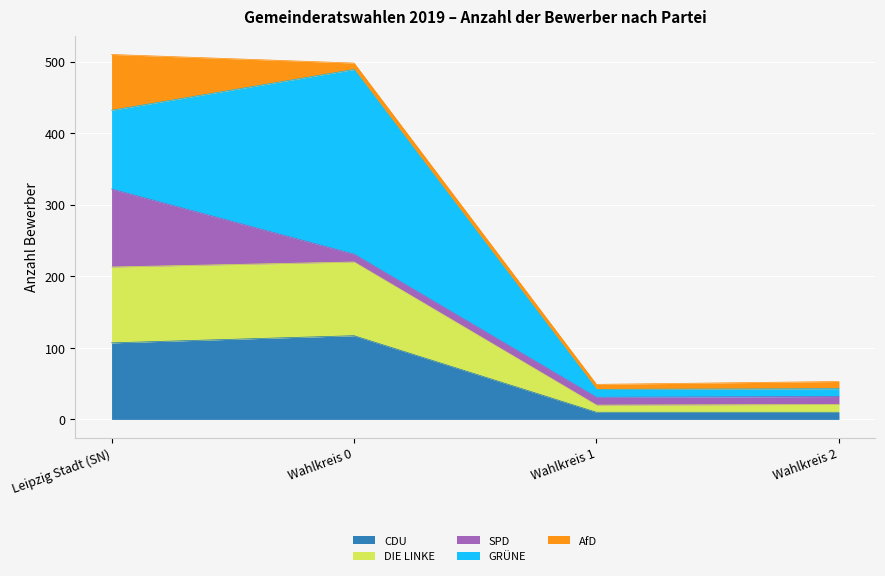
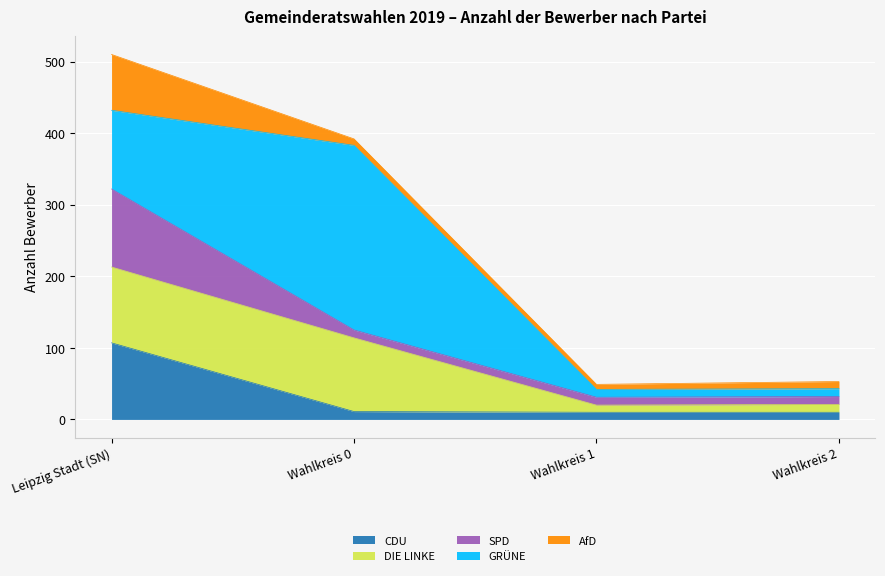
CDU, Wahlkreis 0: 120 -> 10
